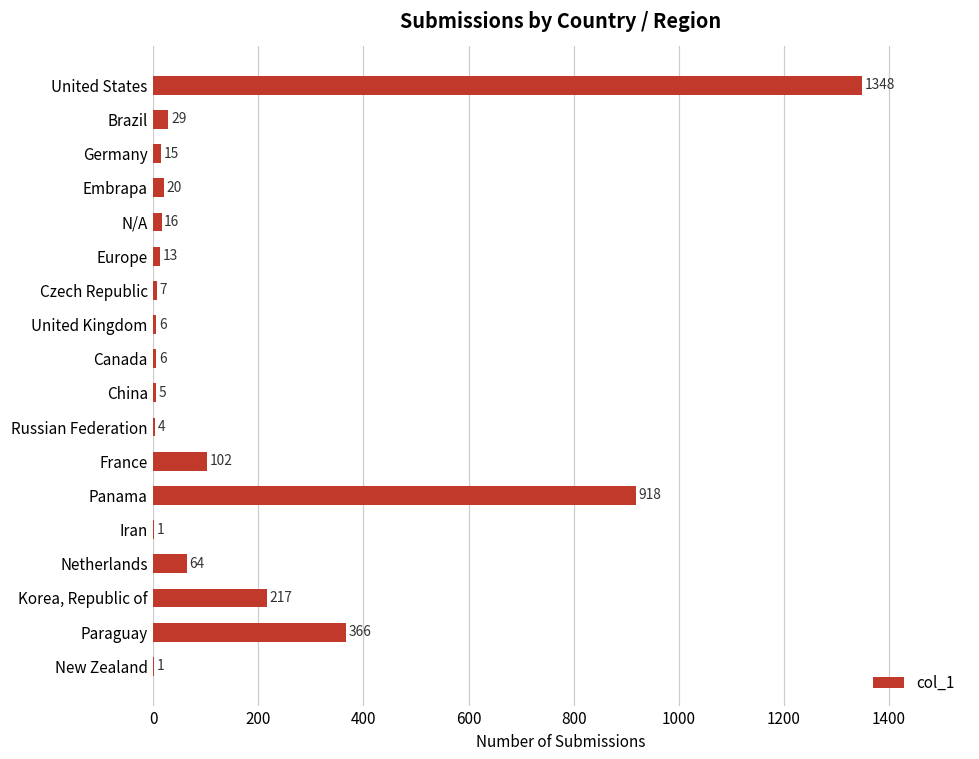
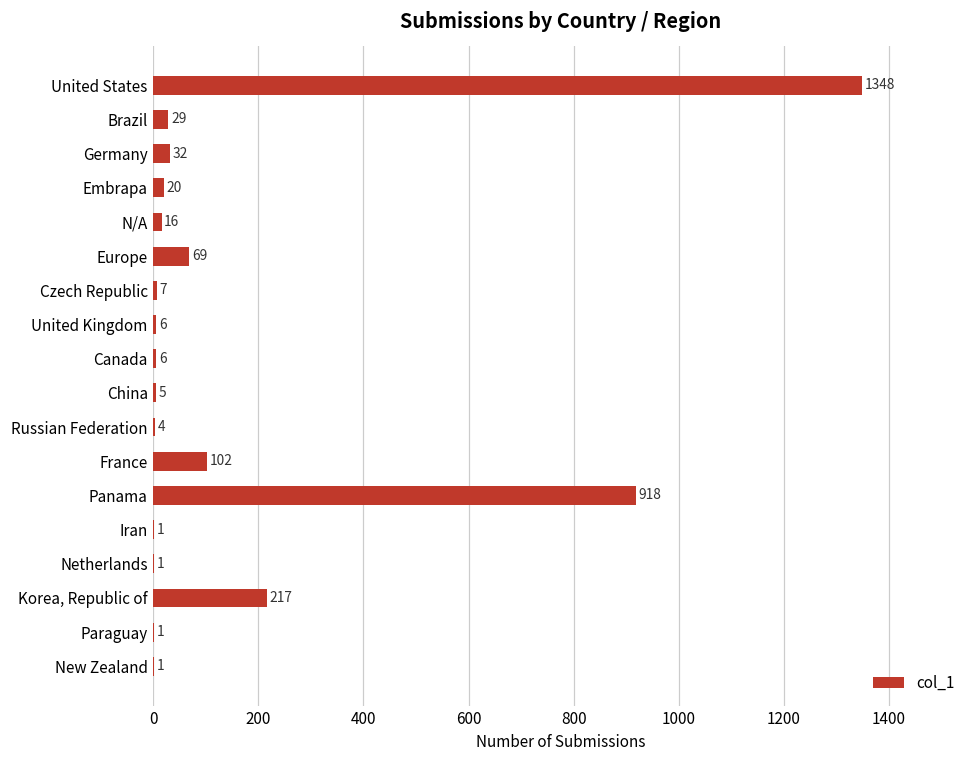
Germany: 15 -> 32
Europe: 13 -> 69
Netherlands: 64 -> 1
Paraguay: 366 -> 1
